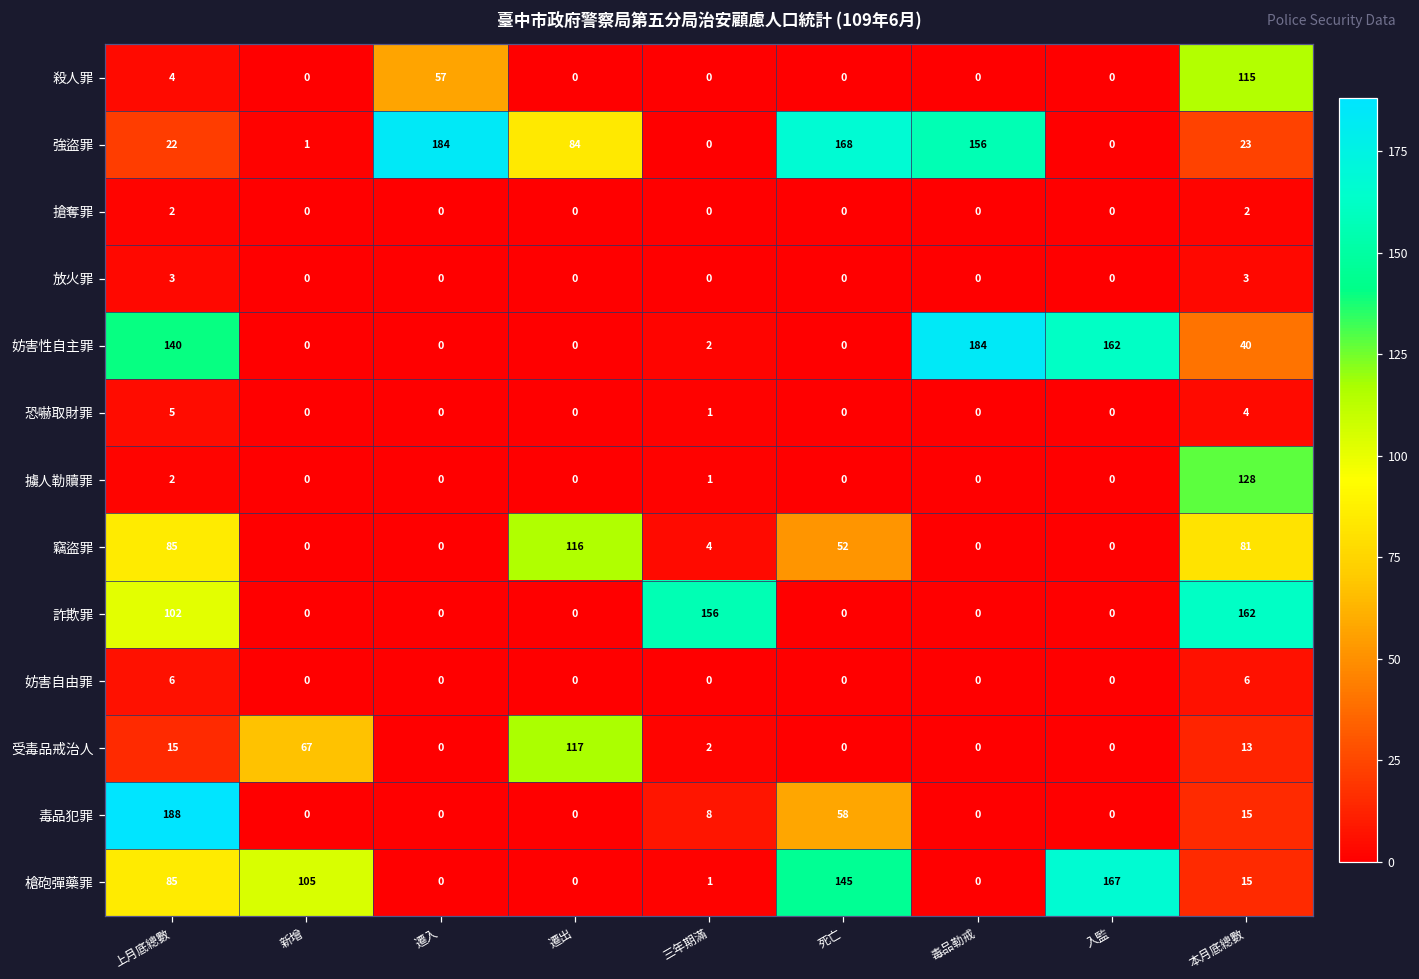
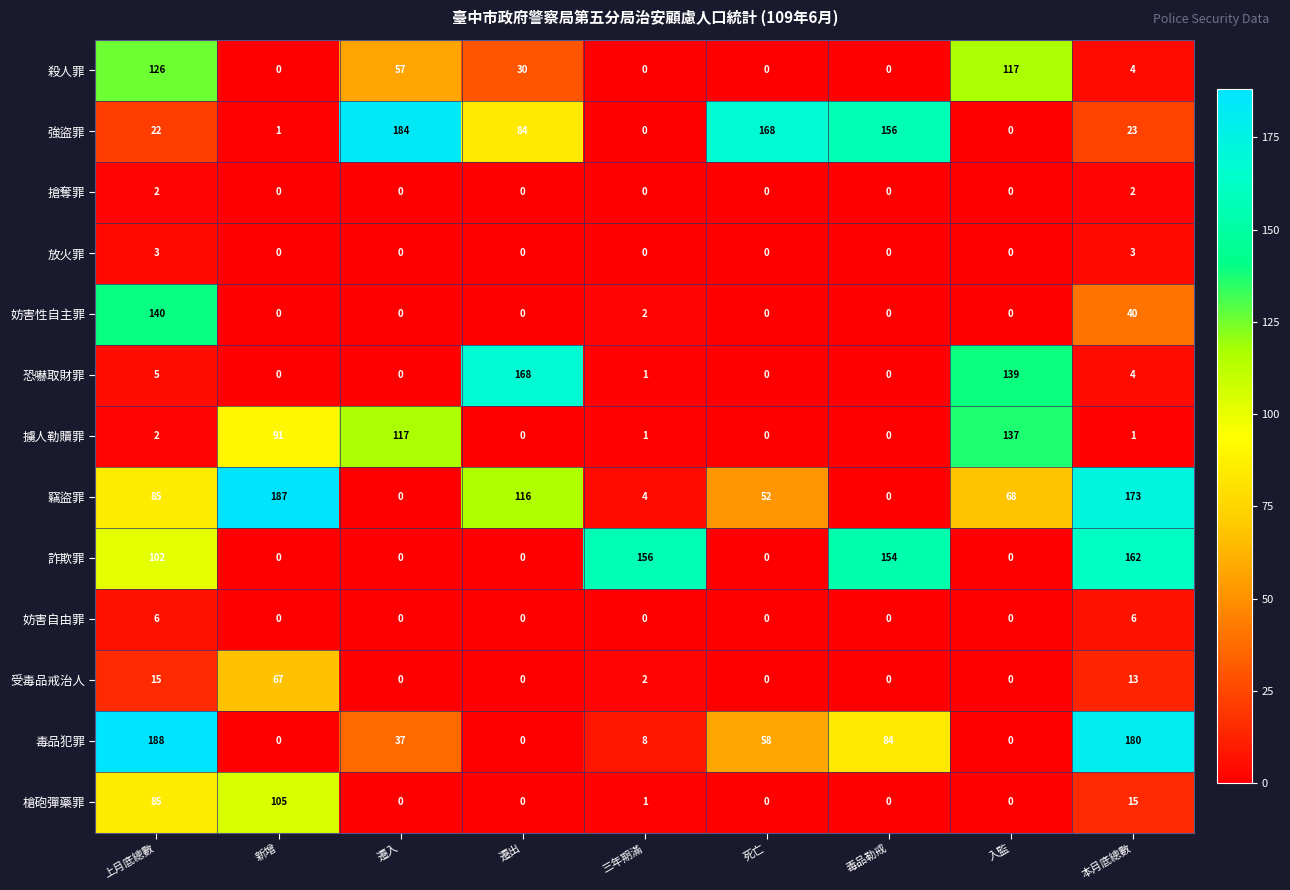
殺人罪, 上月底總數: 4 -> 126
殺人罪, 遷出: 0 -> 30
殺人罪, 入監: 0 -> 117
殺人罪, 本月底總數: 115 -> 4
妨害性自主罪, 毒品勒戒: 184 -> 0
妨害性自主罪, 入監: 162 -> 0
恐嚇取財罪, 遷出: 0 -> 168
恐嚇取財罪, 入監: 0 -> 139
擄人勒贖罪, 新增: 0 -> 91
擄人勒贖罪, 遷入: 0 -> 117
擄人勒贖罪, 入監: 0 -> 137
擄人勒贖罪, 本月底總數: 128 -> 1
竊盜罪, 新增: 0 -> 187
竊盜罪, 入監: 0 -> 68
竊盜罪, 本月底總數: 81 -> 173
詐欺罪, 毒品勒戒: 0 -> 154
受毒品戒治人, 遷出: 117 -> 0
毒品犯罪, 遷入: 0 -> 37
毒品犯罪, 毒品勒戒: 0 -> 84
毒品犯罪, 本月底總數: 15 -> 180
槍砲彈藥罪, 死亡: 145 -> 0
槍砲彈藥罪, 入監: 167 -> 0
